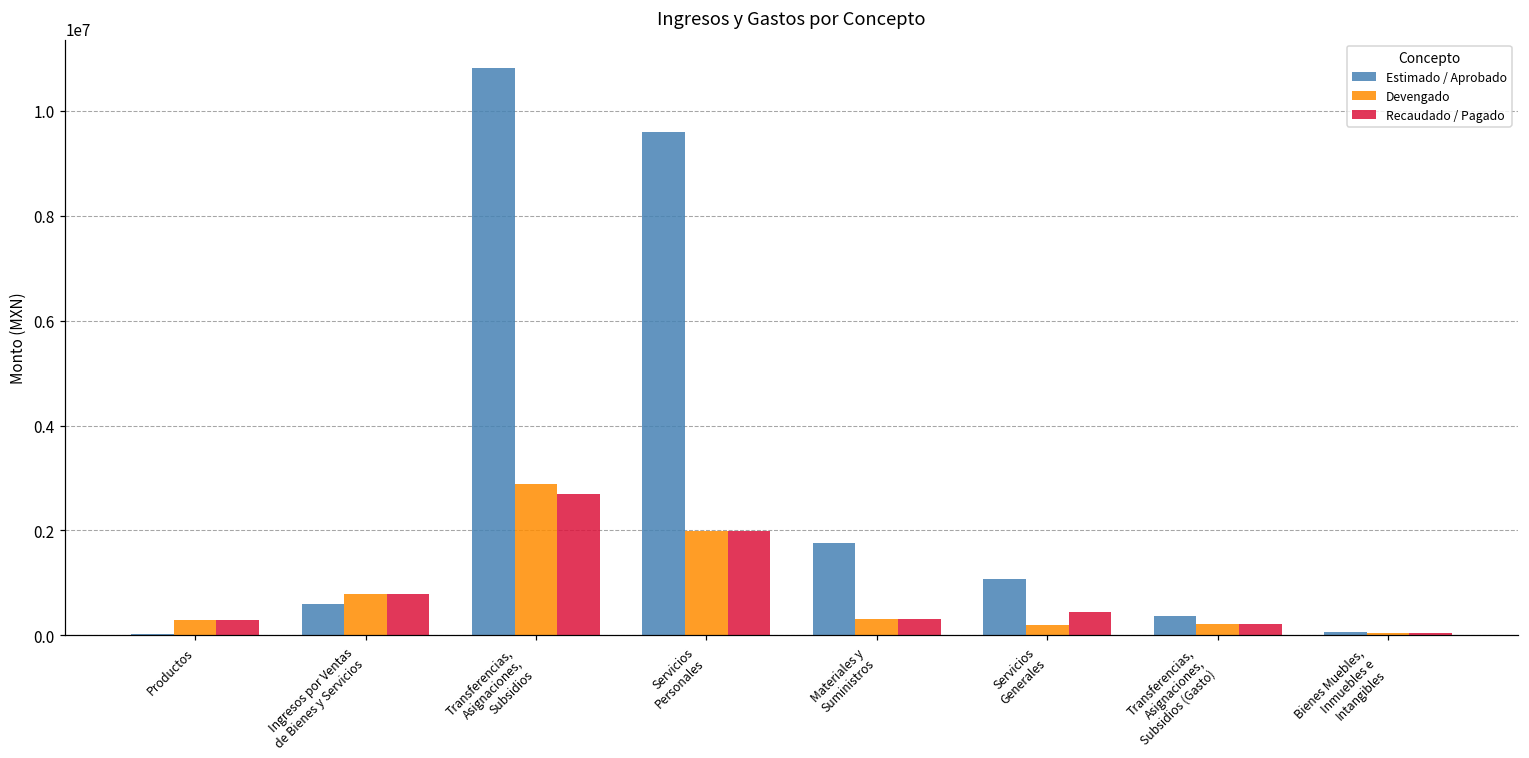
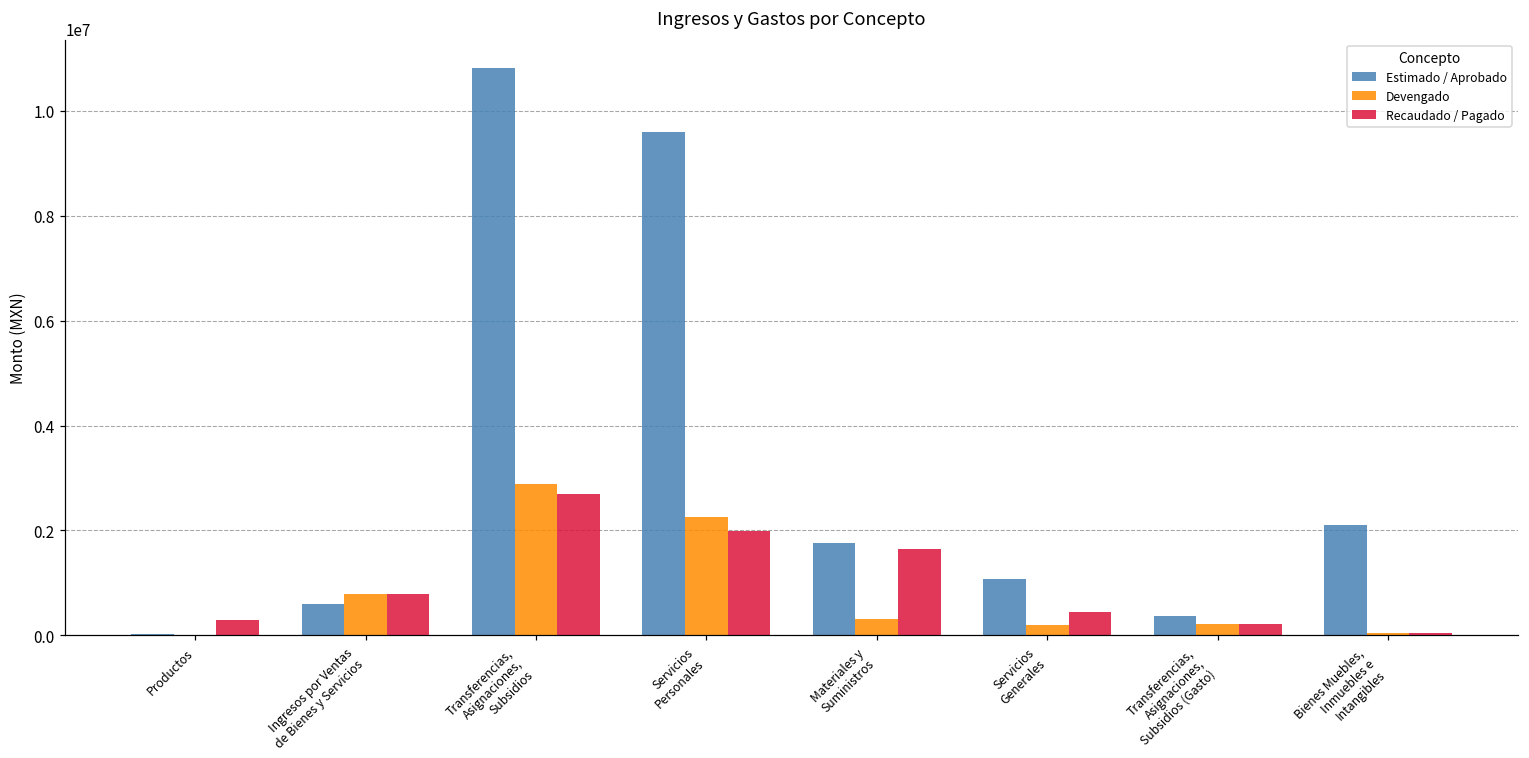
Devengado, Productos: 300000 -> 0
Devengado, Servicios Personales: 2000000 -> 2300000
Recaudado / Pagado, Materiales y Suministros: 300000 -> 1700000
Estimado / Aprobado, Bienes Muebles, Inmuebles e Intangibles: 100000 -> 2100000
